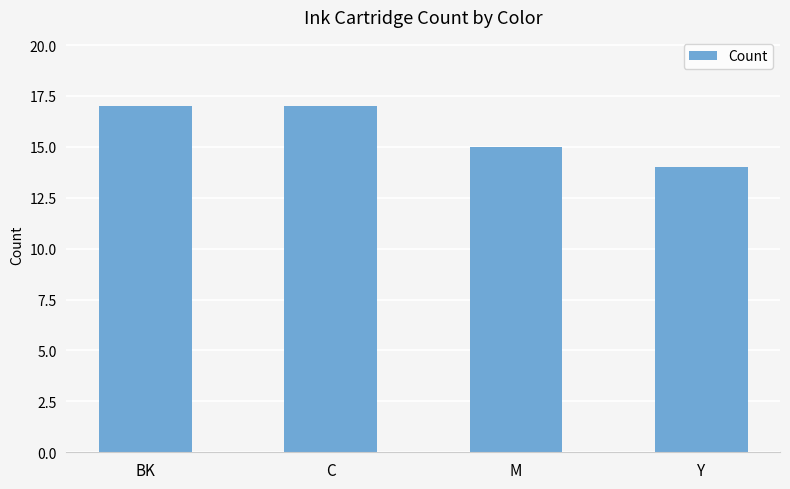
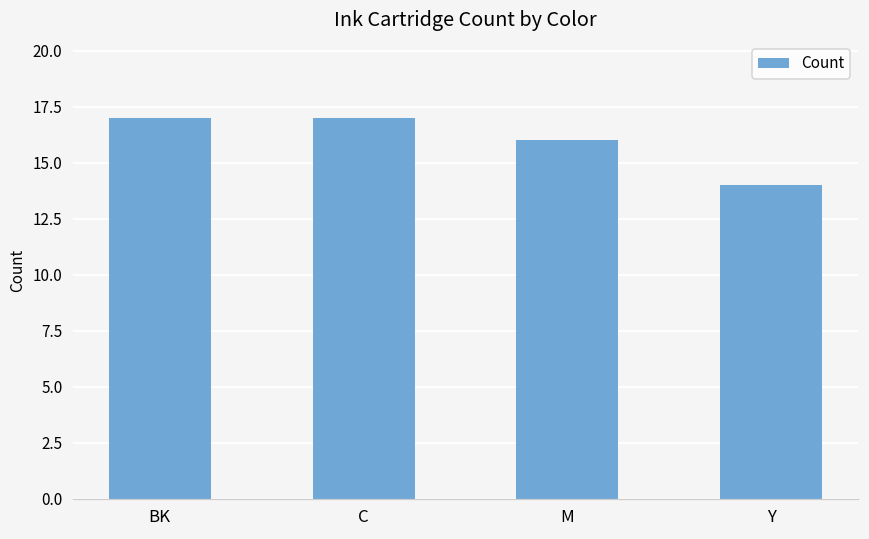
M: 15 -> 16
